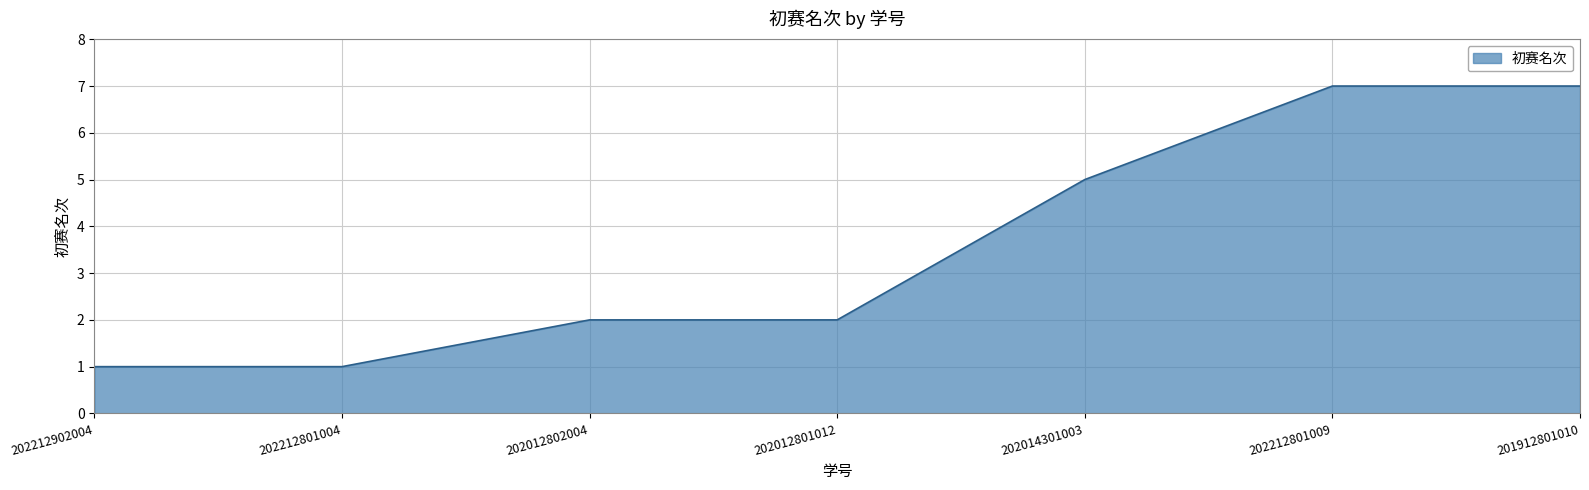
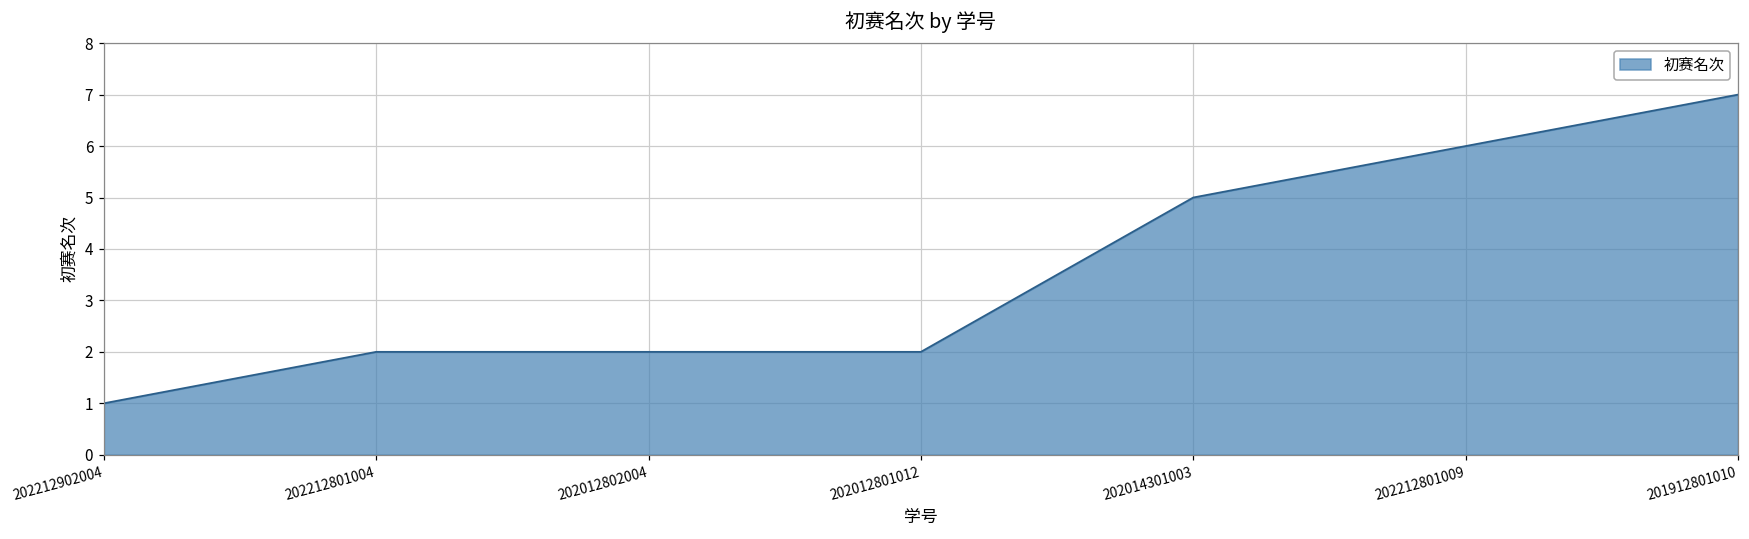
202212801004: 1 -> 2
202212801009: 7 -> 6
